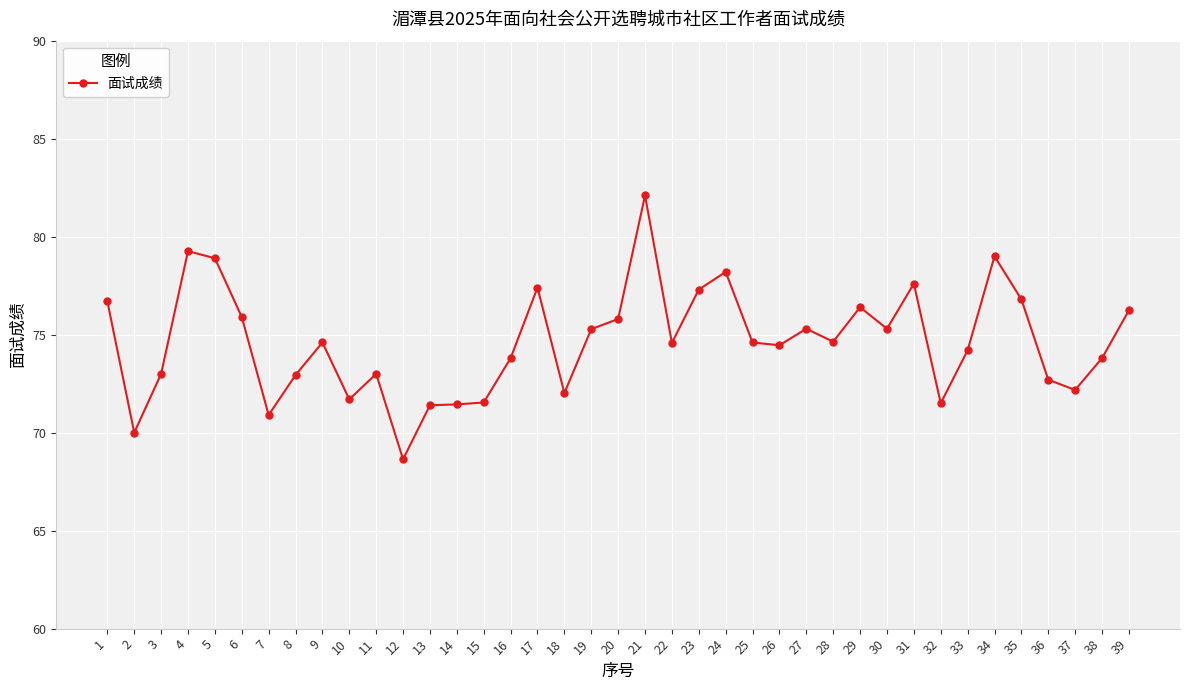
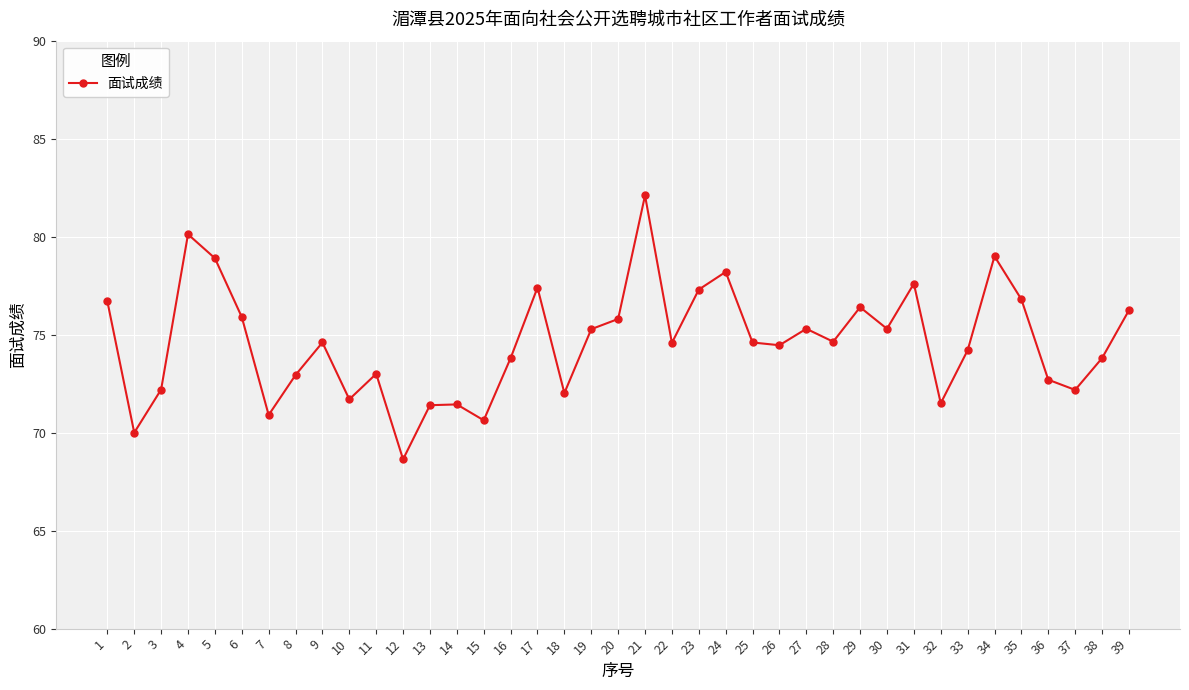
3: 73.0 -> 72.2
4: 79.3 -> 80.1
15: 71.5 -> 70.6
